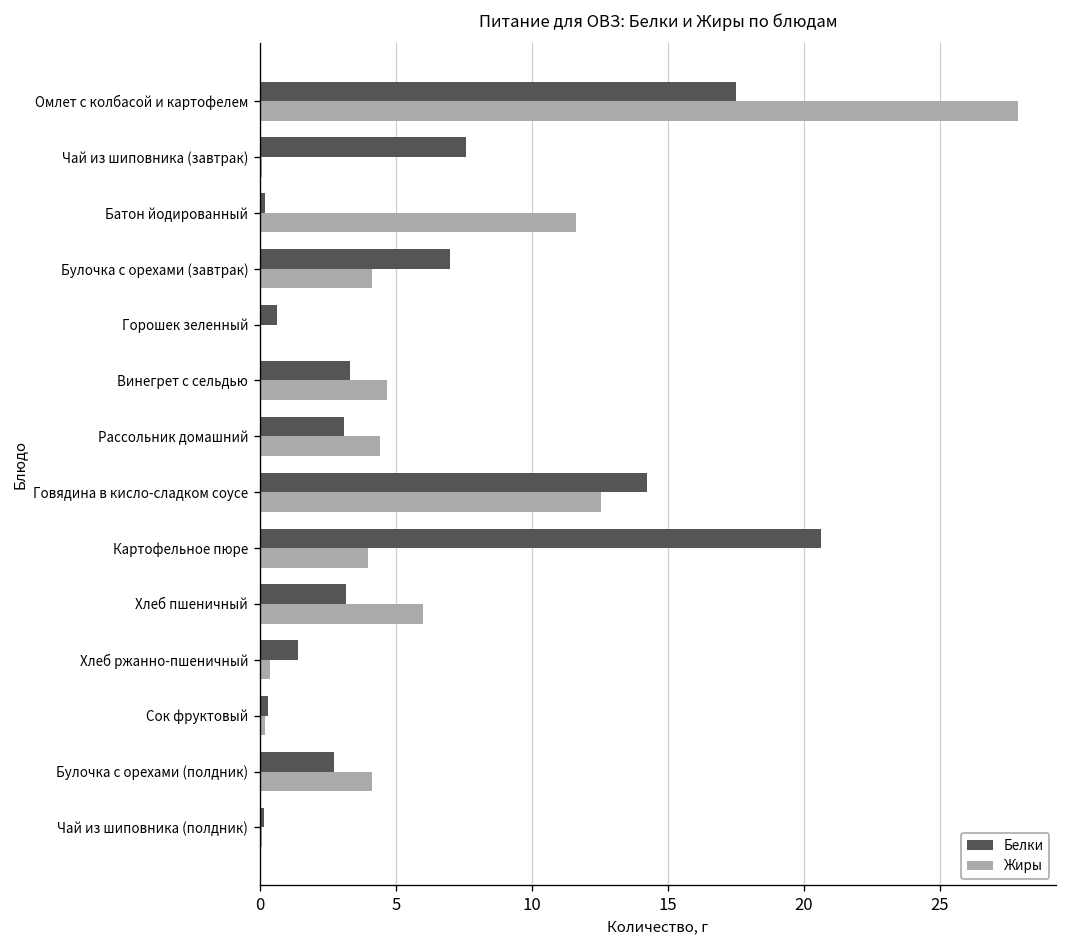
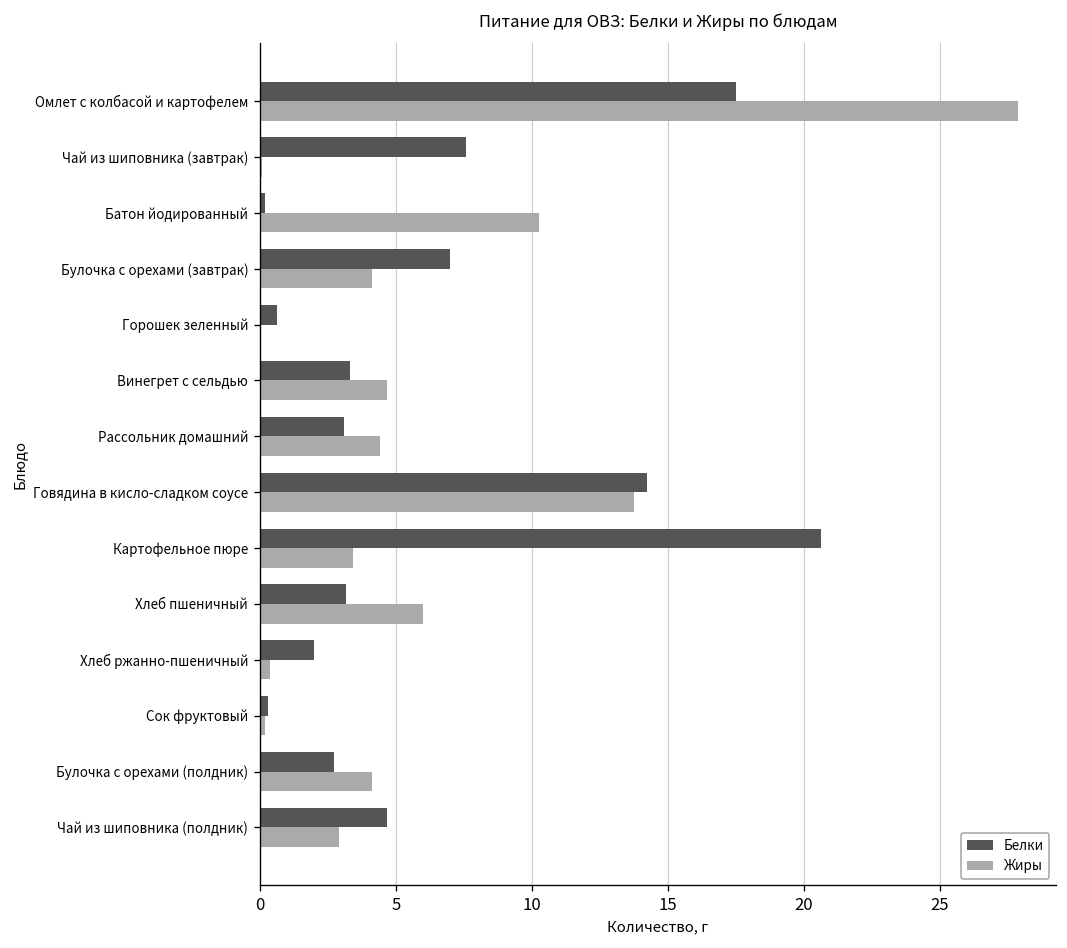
Жиры, Батон йодированный: 11.6 -> 10.3
Жиры, Говядина в кисло-сладком соусе: 12.5 -> 13.8
Жиры, Картофельное пюре: 4.0 -> 3.4
Белки, Хлеб ржанно-пшеничный: 1.4 -> 2.0
Белки, Чай из шиповника (полдник): 0.2 -> 4.7
Жиры, Чай из шиповника (полдник): 0.1 -> 2.9
